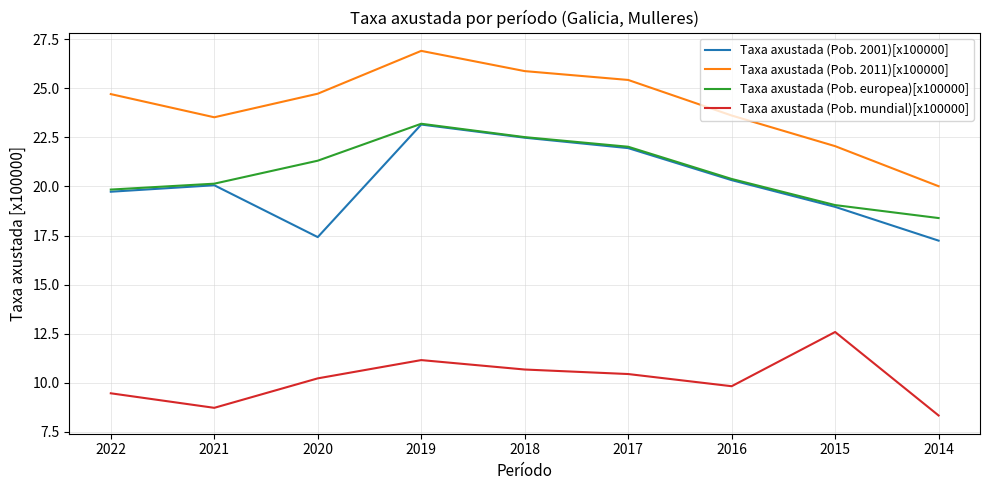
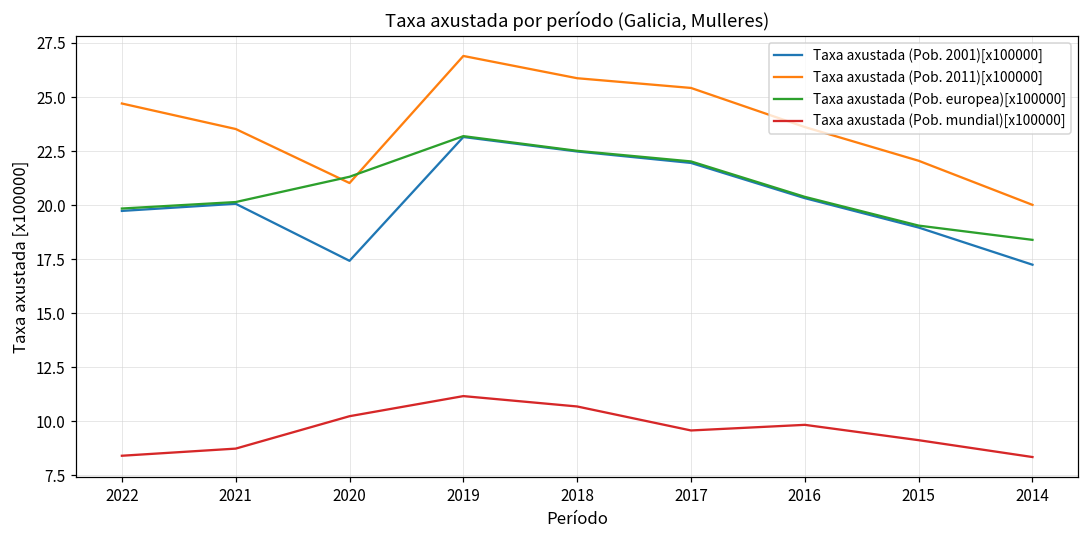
Taxa axustada (Pob. mundial)[x100000], 2022: 9.5 -> 8.4
Taxa axustada (Pob. 2011)[x100000], 2020: 24.7 -> 21.0
Taxa axustada (Pob. mundial)[x100000], 2017: 10.5 -> 9.6
Taxa axustada (Pob. mundial)[x100000], 2015: 12.6 -> 9.1
